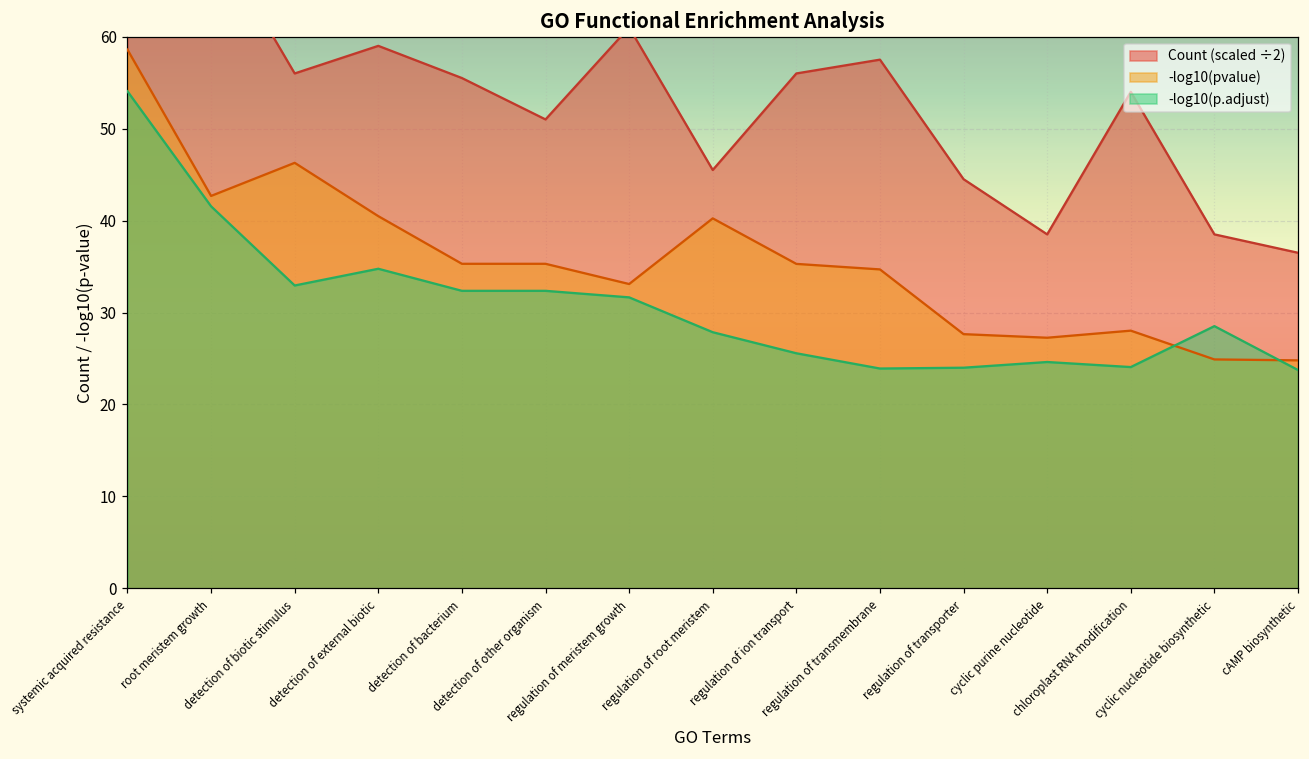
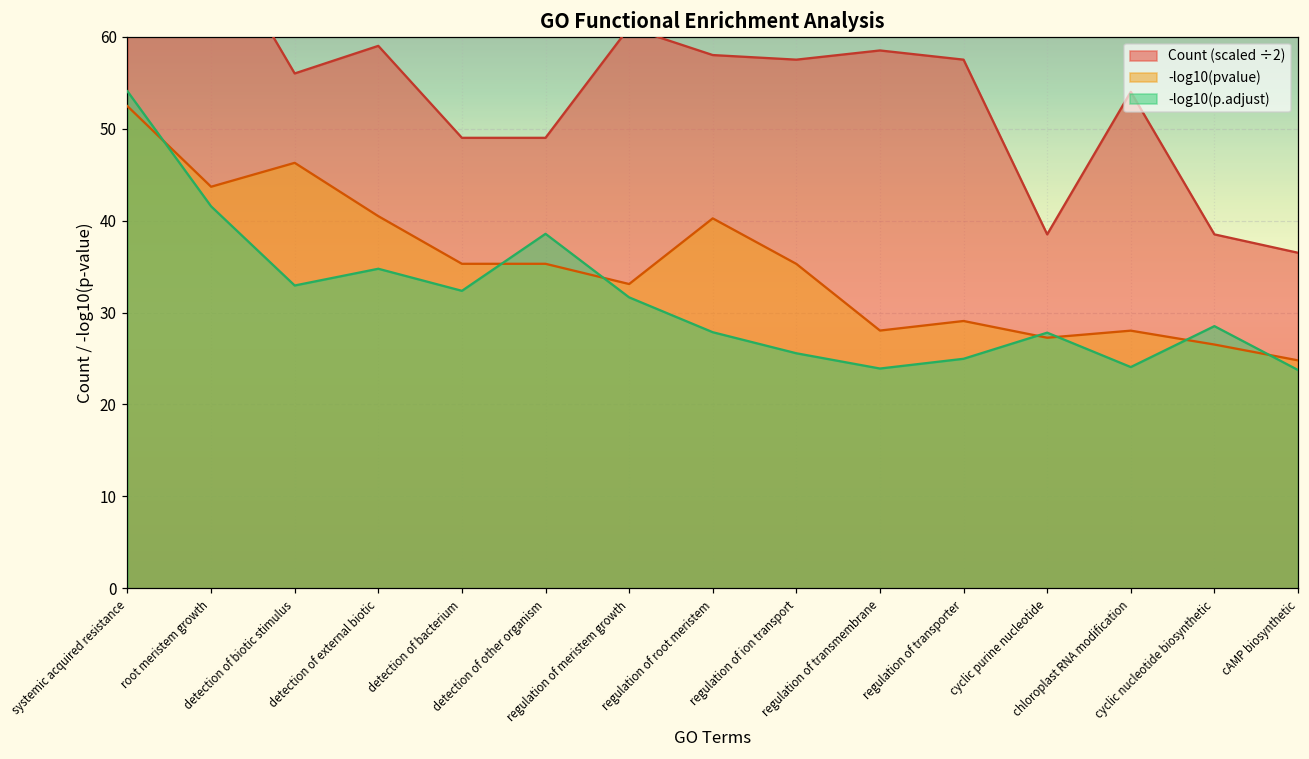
-log10(pvalue), systemic acquired resistance: 59 -> 52
-log10(pvalue), root meristem growth: 43 -> 44
Count (scaled ÷2), detection of bacterium: 56 -> 49
Count (scaled ÷2), detection of other organism: 51 -> 49
-log10(p.adjust), detection of other organism: 32 -> 39
Count (scaled ÷2), regulation of root meristem: 46 -> 58
Count (scaled ÷2), regulation of ion transport: 56 -> 58
Count (scaled ÷2), regulation of transmembrane: 58 -> 59
-log10(pvalue), regulation of transmembrane: 35 -> 28
Count (scaled ÷2), regulation of transporter: 45 -> 58
-log10(pvalue), regulation of transporter: 28 -> 29
-log10(p.adjust), regulation of transporter: 24 -> 25
-log10(p.adjust), cyclic purine nucleotide: 25 -> 28
-log10(pvalue), cyclic nucleotide biosynthetic: 25 -> 27
